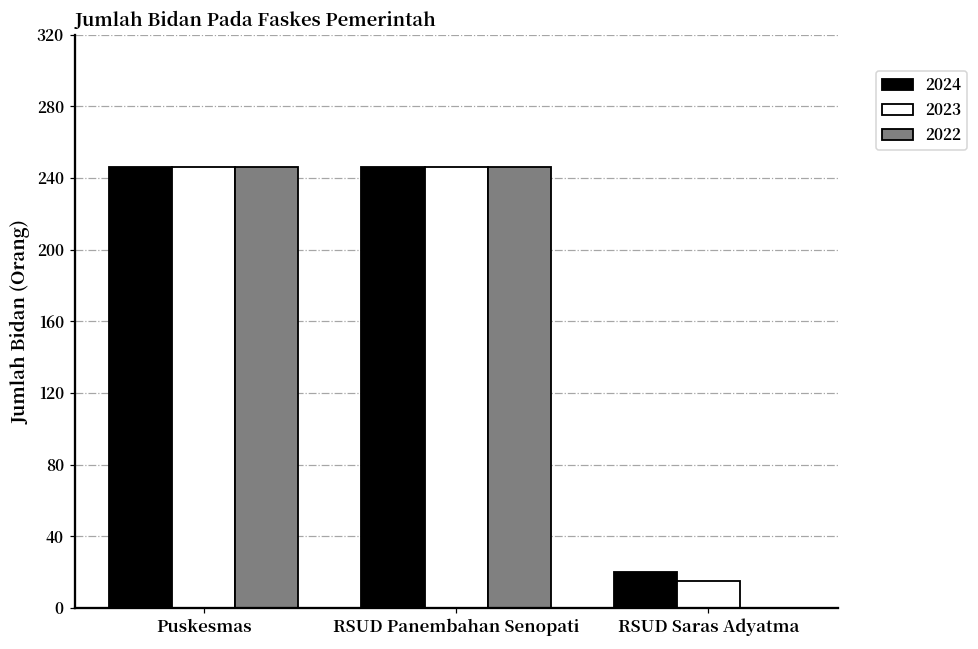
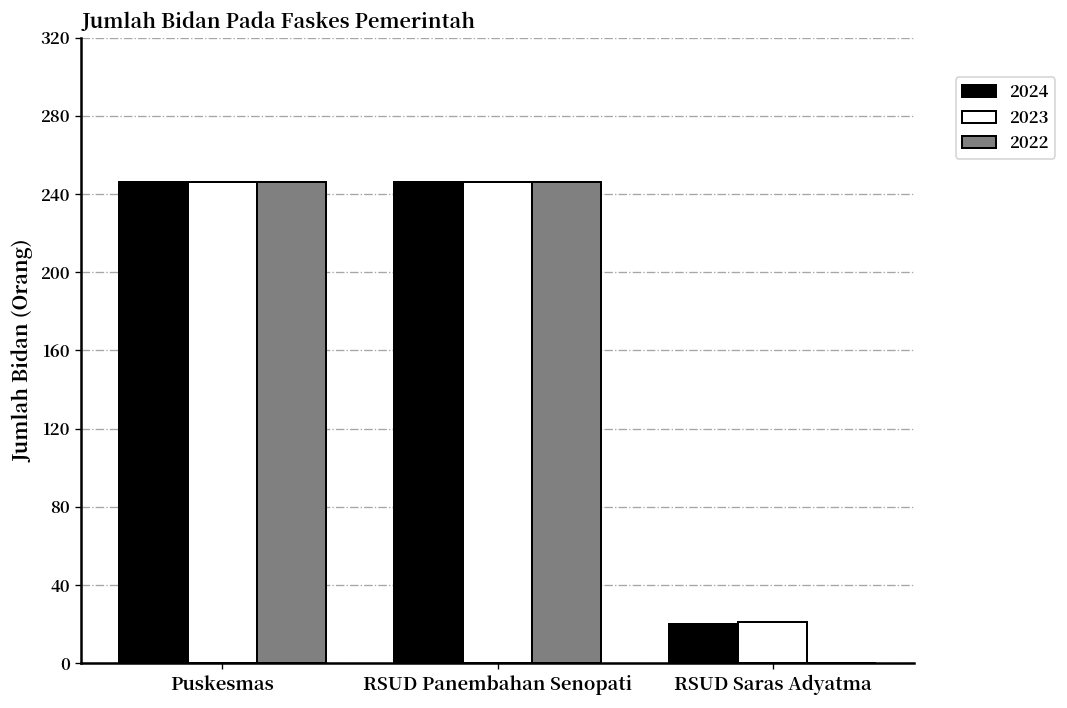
2023, RSUD Saras Adyatma: 15 -> 21
